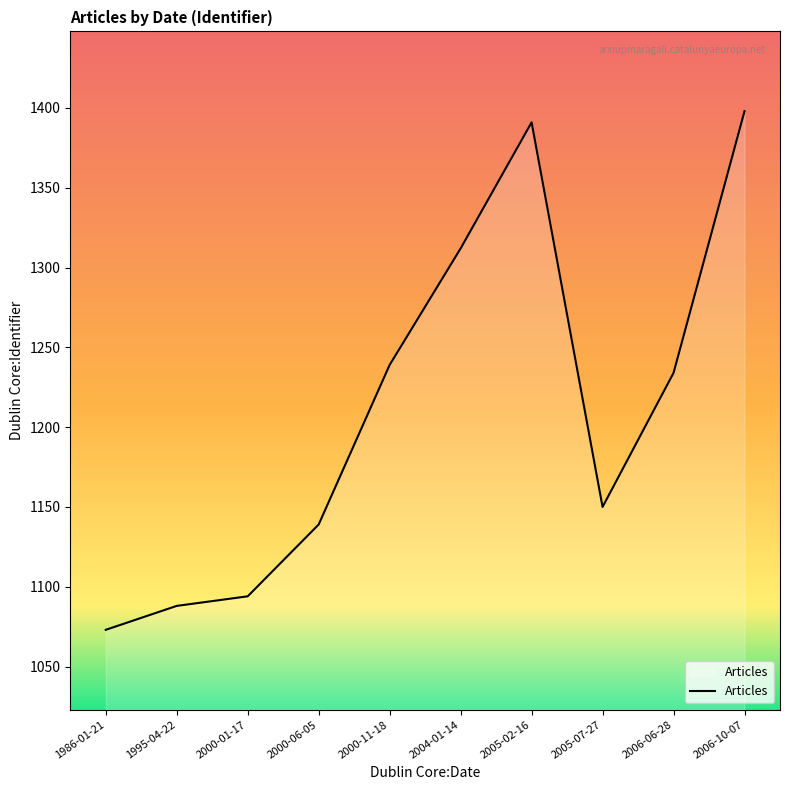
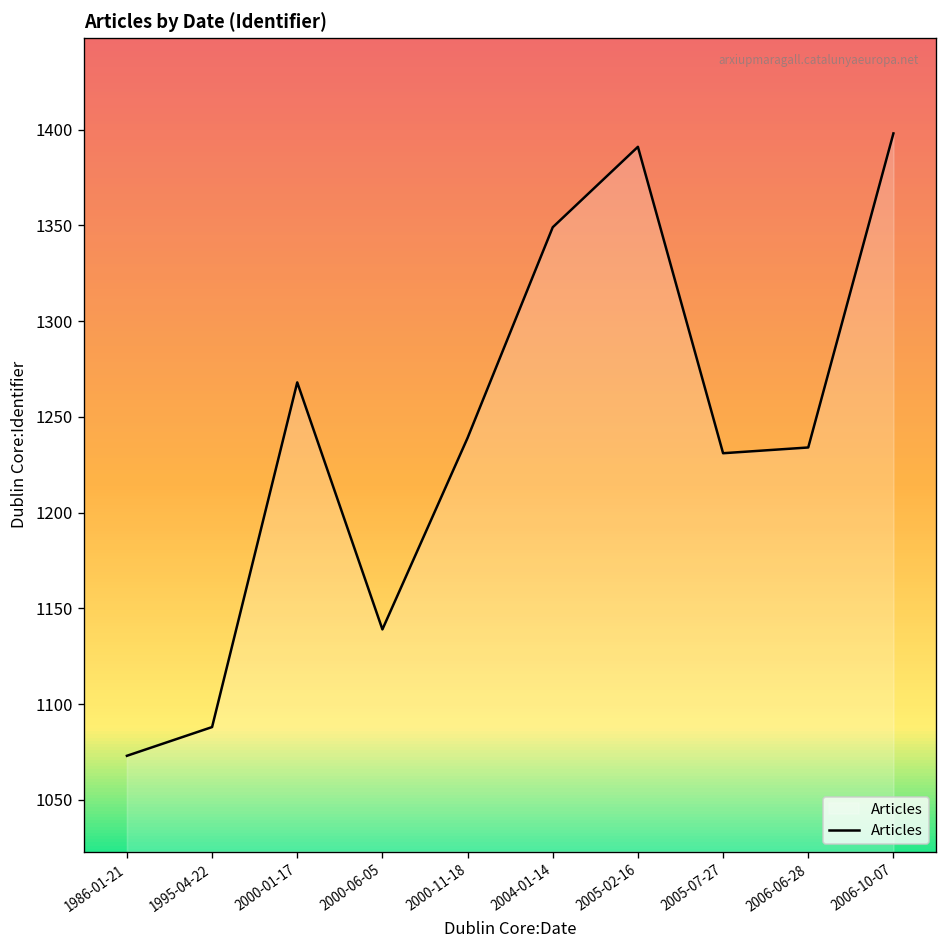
2000-01-17: 1094 -> 1268
2004-01-14: 1312 -> 1349
2005-07-27: 1150 -> 1231
